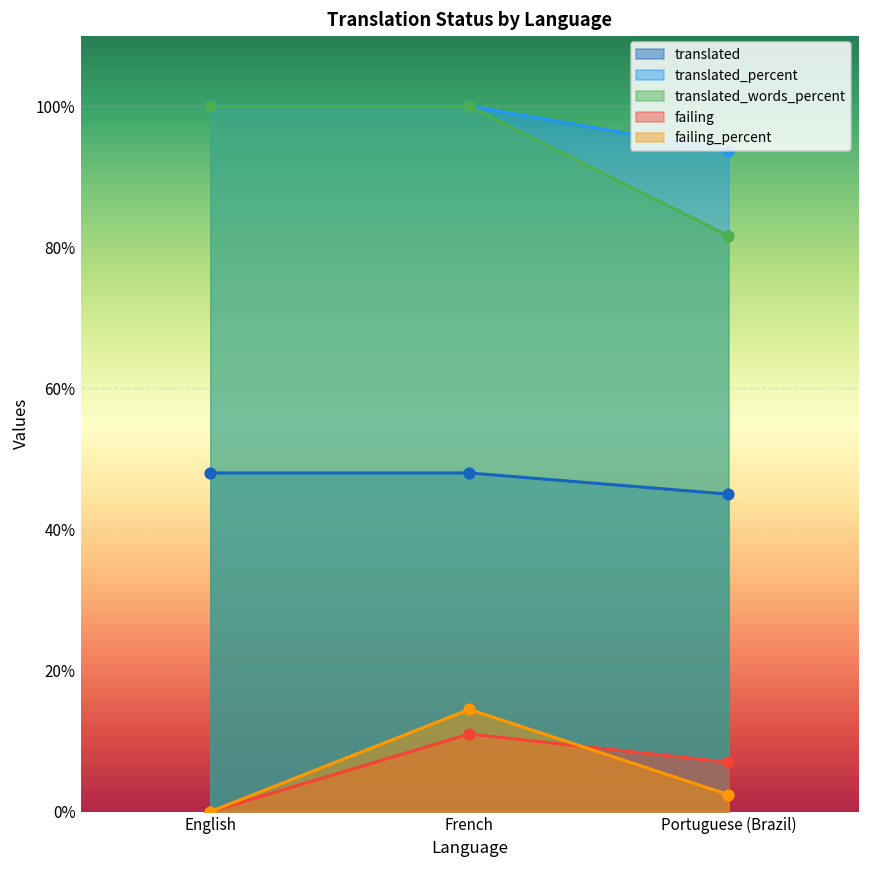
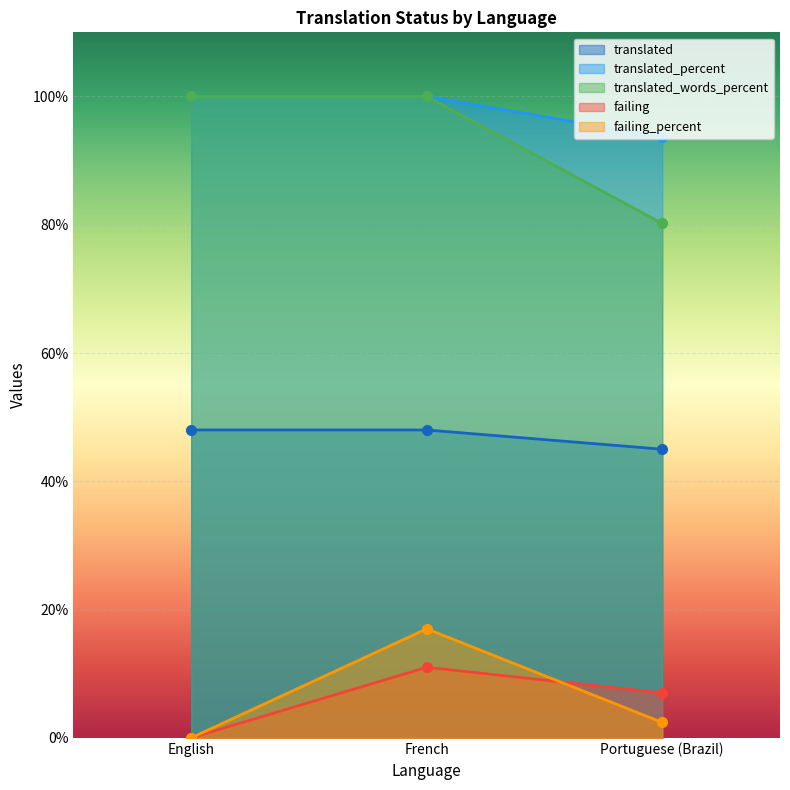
failing_percent, French: 15% -> 17%
translated_words_percent, Portuguese (Brazil): 82% -> 80%
